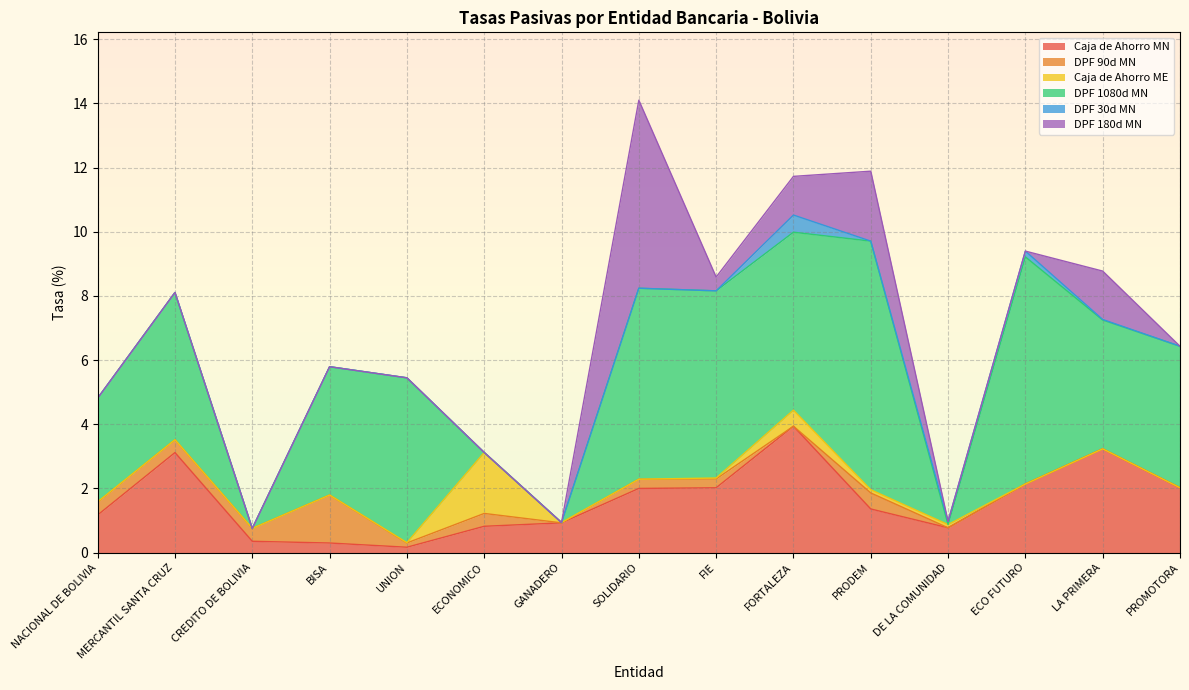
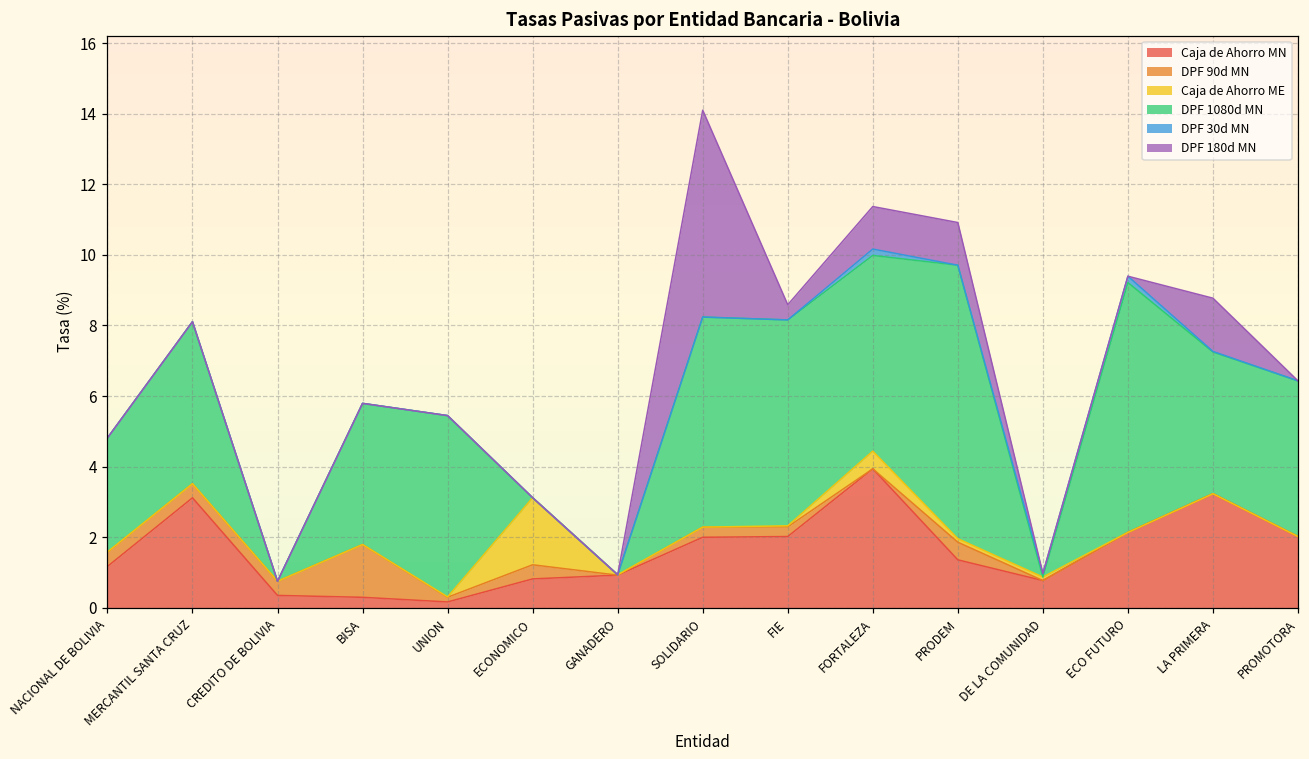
DPF 30d MN, FORTALEZA: 0.5 -> 0.2
DPF 180d MN, PRODEM: 2.2 -> 1.2
